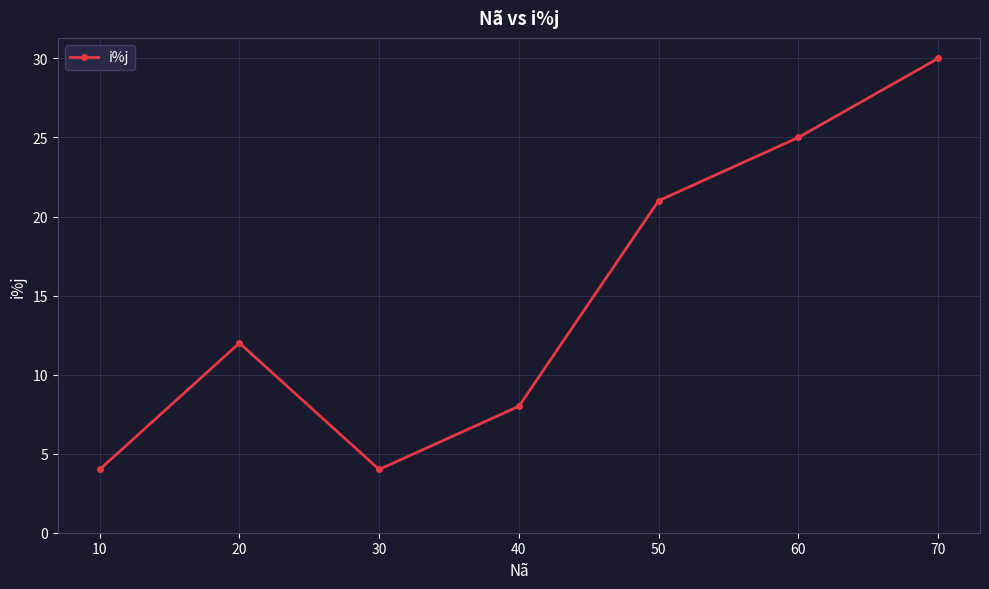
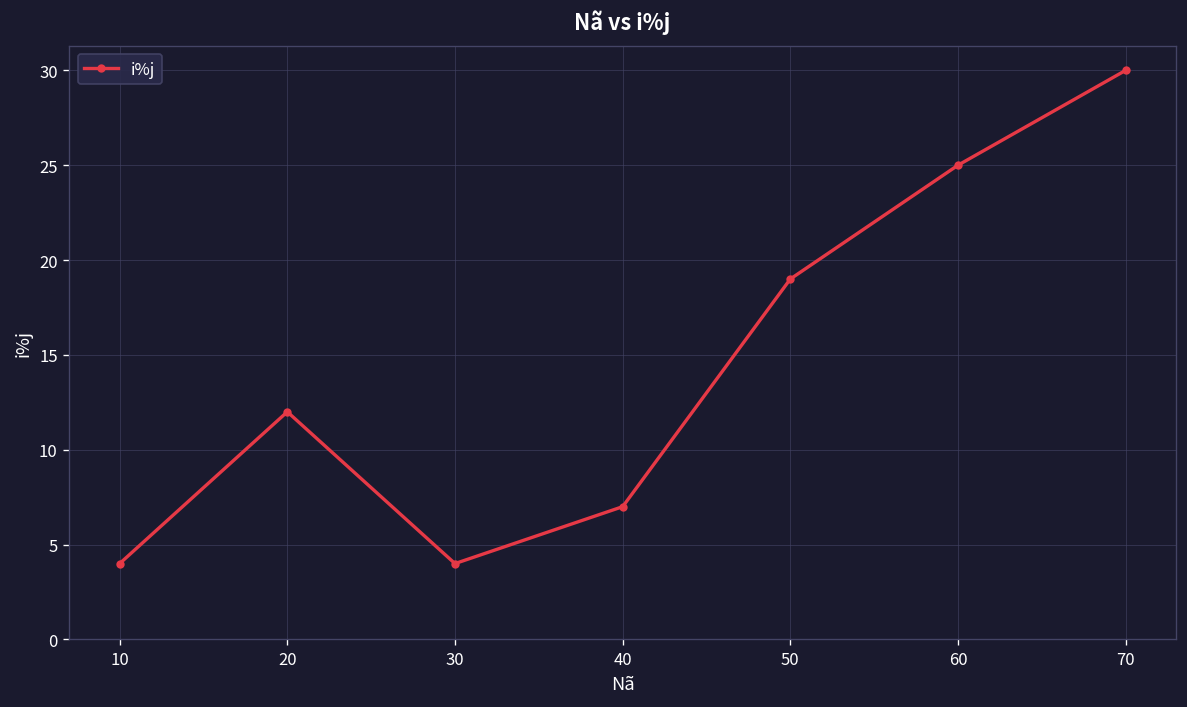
40: 8 -> 7
50: 21 -> 19
